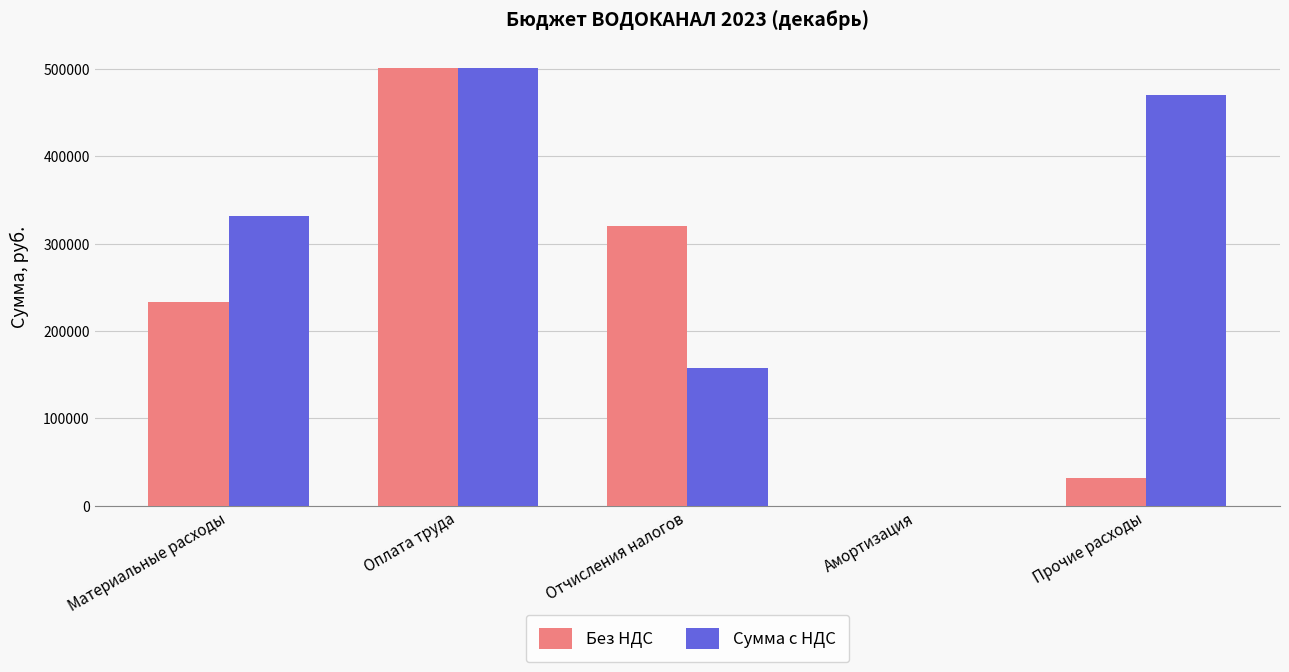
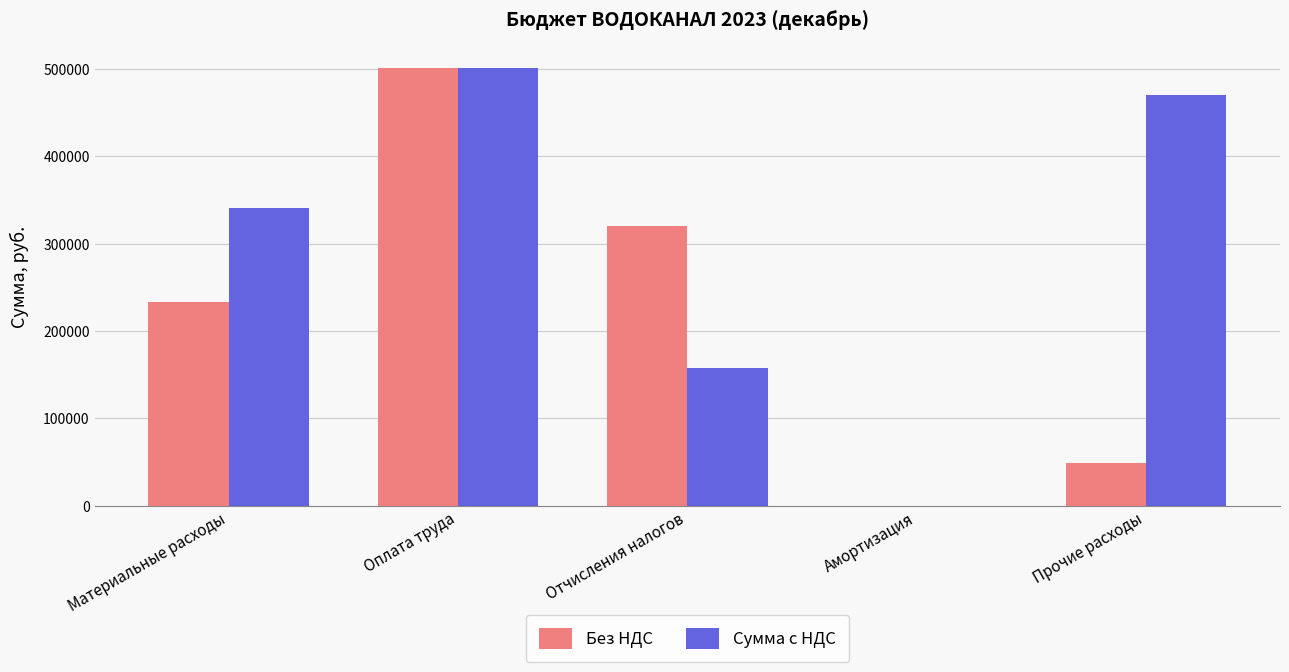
Сумма с НДС, Материальные расходы: 330000 -> 340000
Без НДС, Прочие расходы: 30000 -> 50000
